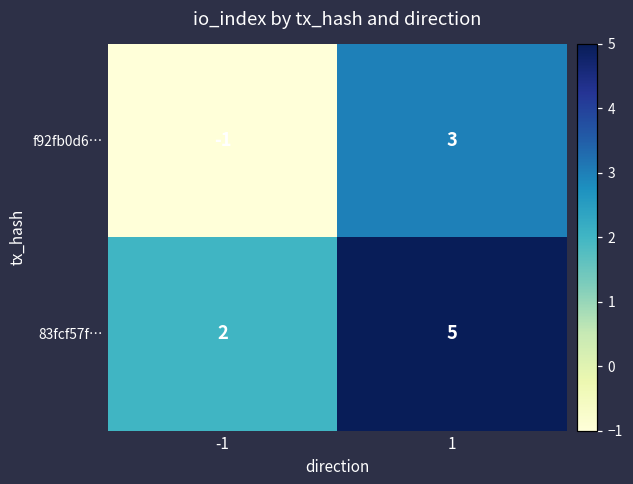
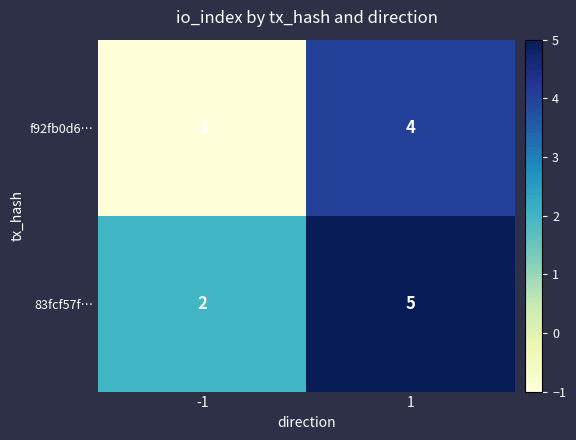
f92fb0d6…, 1: 3 -> 4
